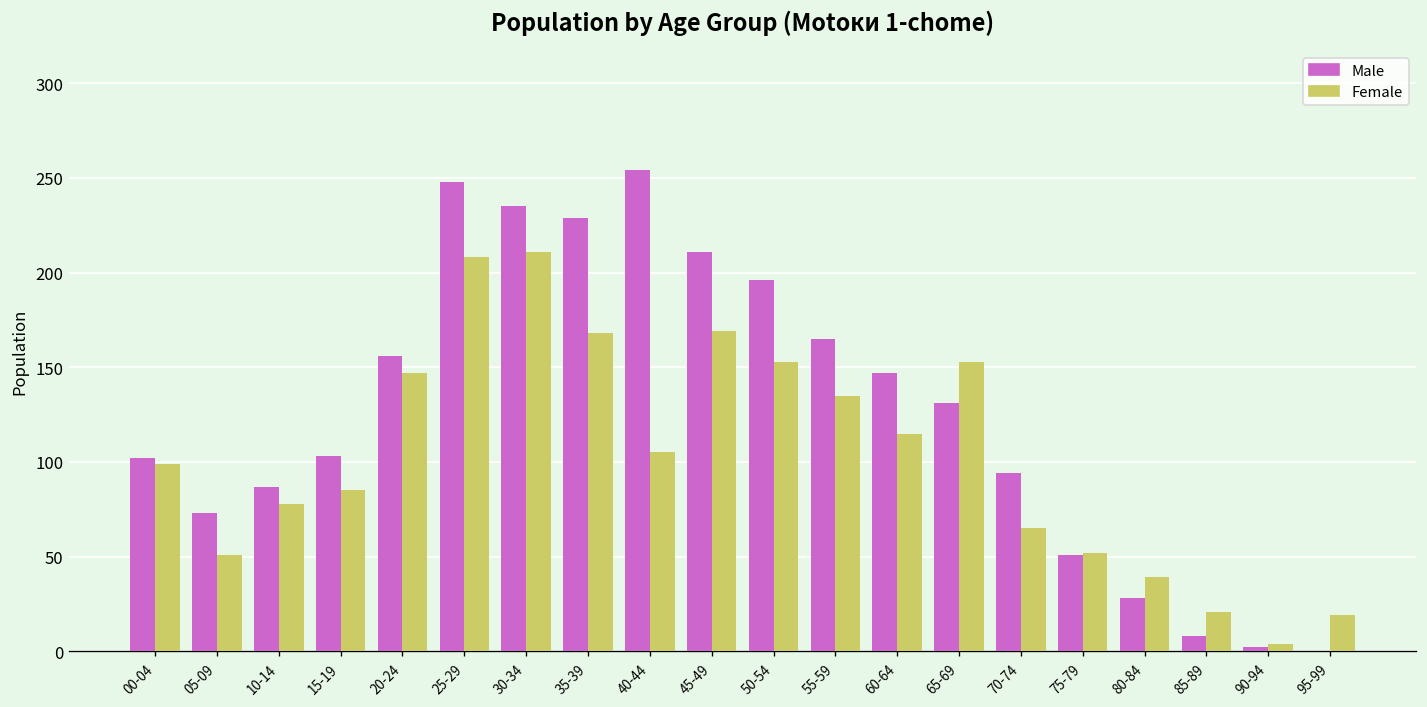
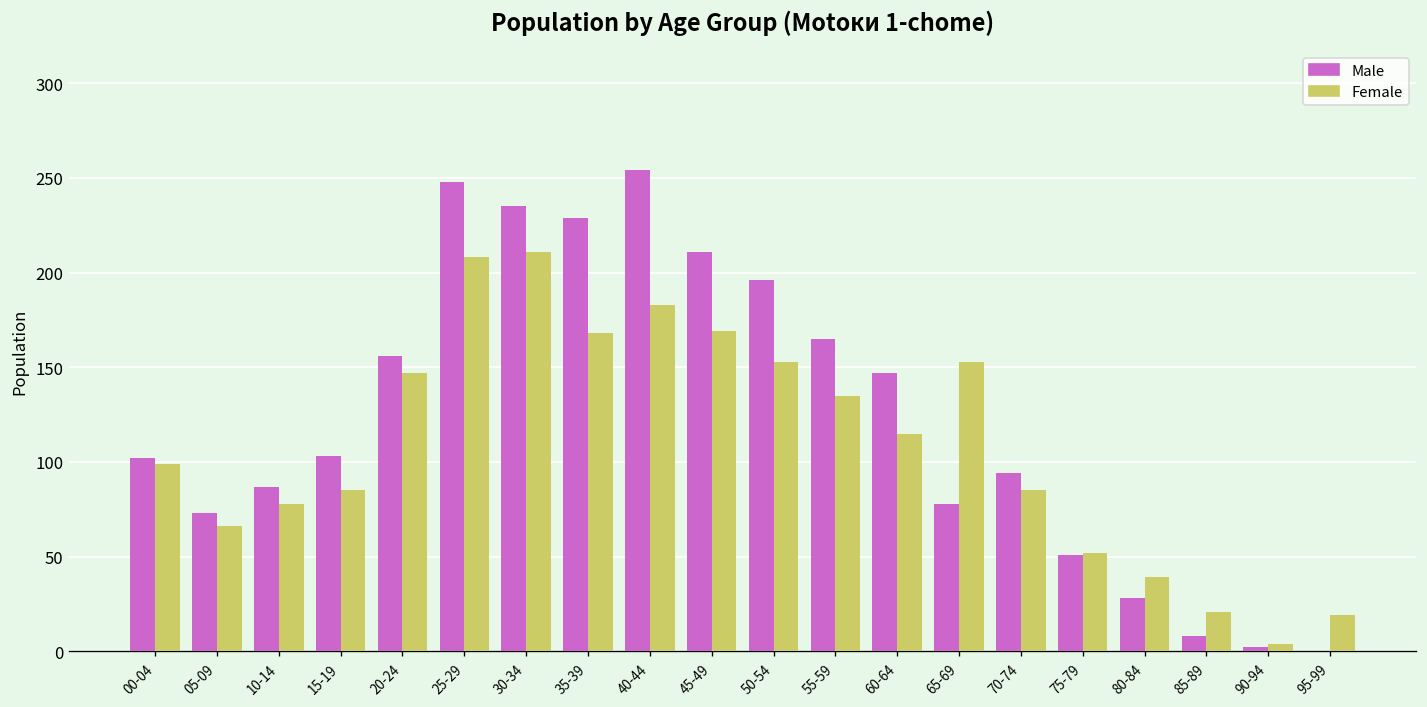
Female, 05-09: 51 -> 66
Female, 40-44: 105 -> 183
Male, 65-69: 131 -> 78
Female, 70-74: 65 -> 85
